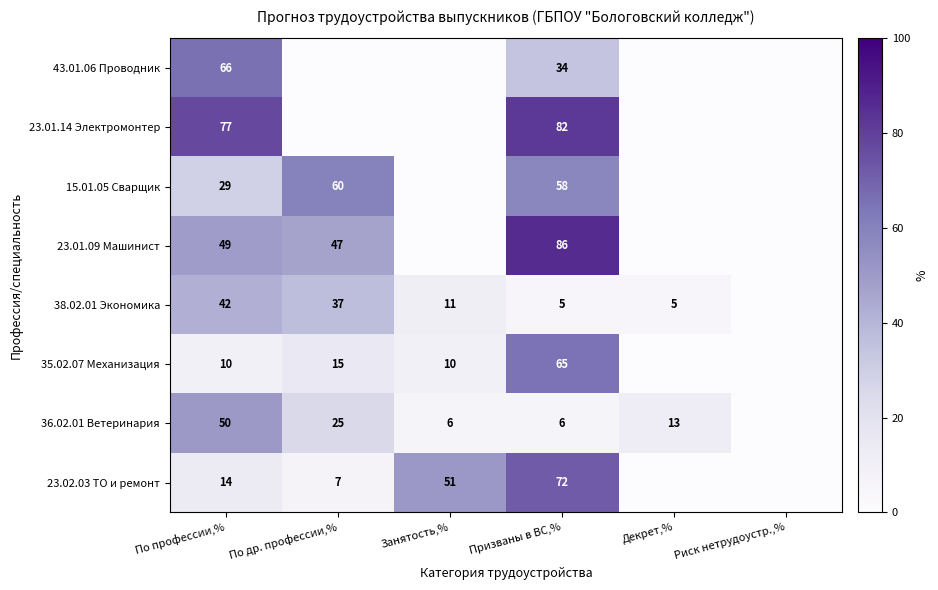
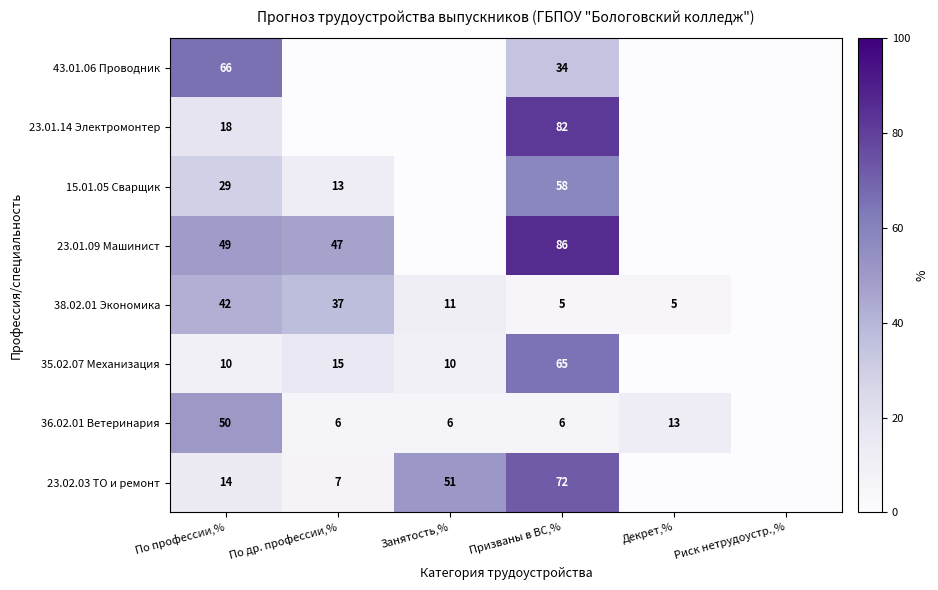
23.01.14 Электромонтер, По профессии,%: 77 -> 18
15.01.05 Сварщик, По др. профессии,%: 60 -> 13
36.02.01 Ветеринария, По др. профессии,%: 25 -> 6
